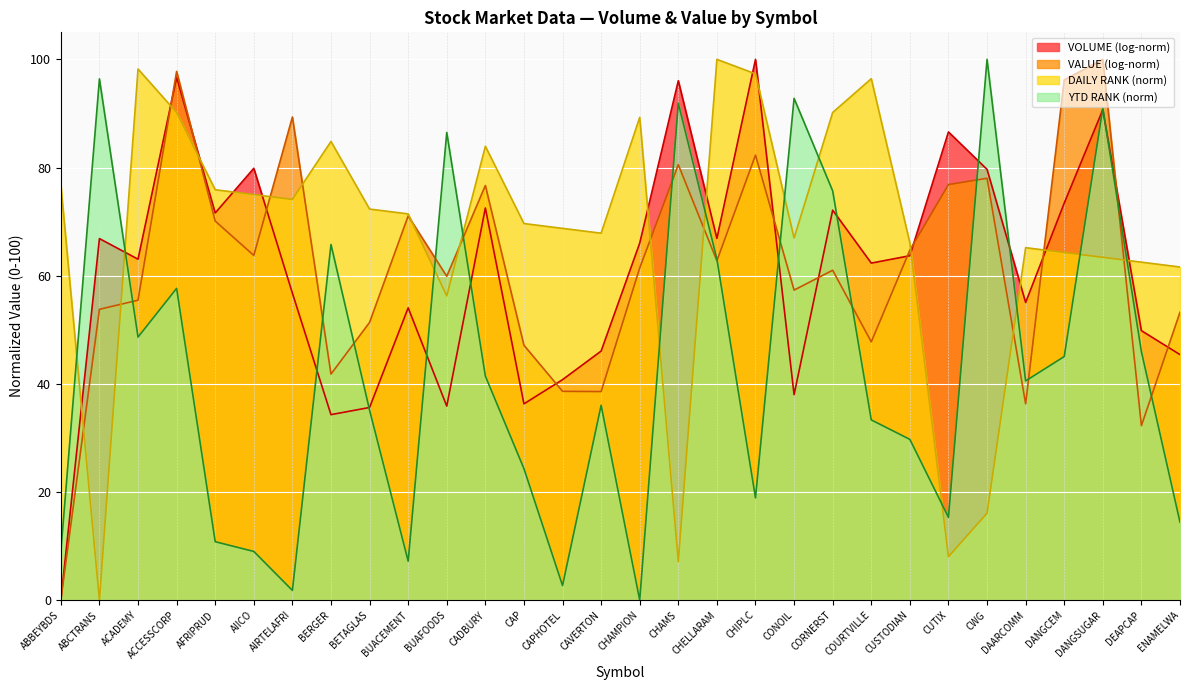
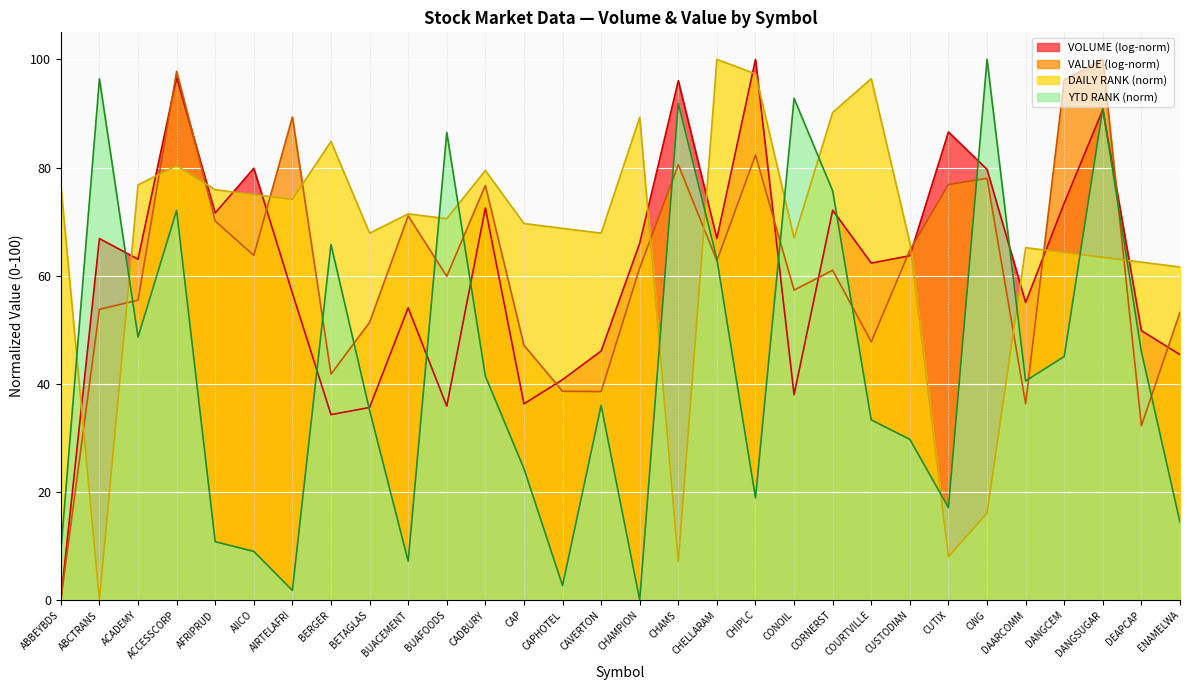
DAILY RANK (norm), ACADEMY: 98 -> 77
DAILY RANK (norm), ACCESSCORP: 90 -> 80
YTD RANK (norm), ACCESSCORP: 58 -> 72
DAILY RANK (norm), BETAGLAS: 72 -> 68
DAILY RANK (norm), BUAFOODS: 56 -> 71
DAILY RANK (norm), CADBURY: 84 -> 79
YTD RANK (norm), CUTIX: 15 -> 17
